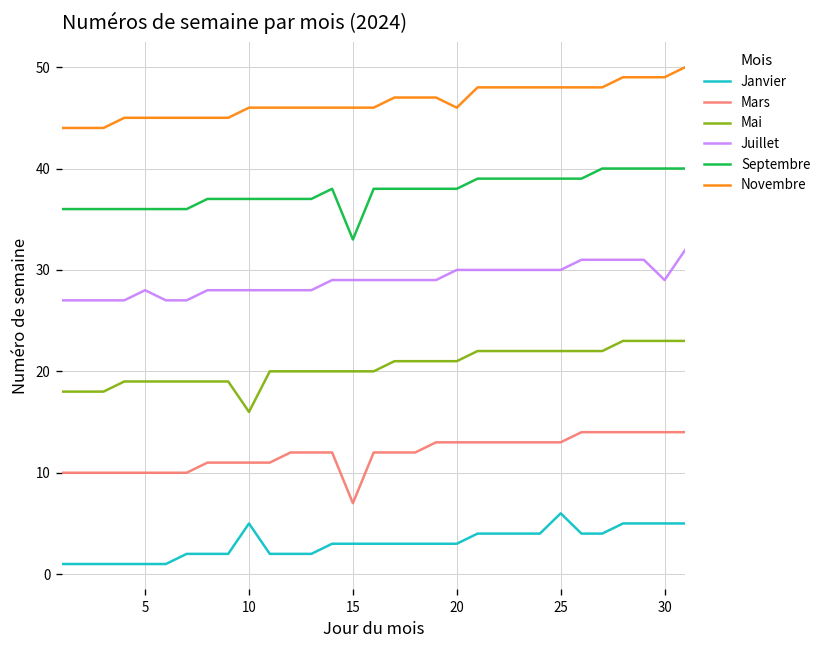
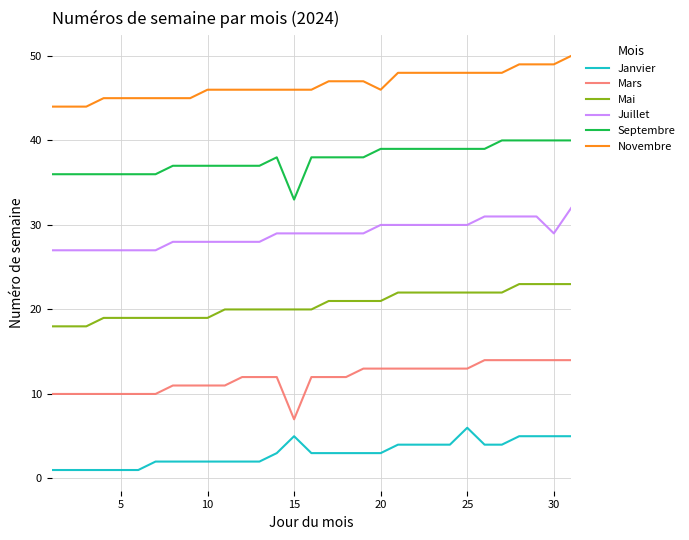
Juillet, 5: 28 -> 27
Janvier, 10: 5 -> 2
Mai, 10: 16 -> 19
Janvier, 15: 3 -> 5
Septembre, 20: 38 -> 39
